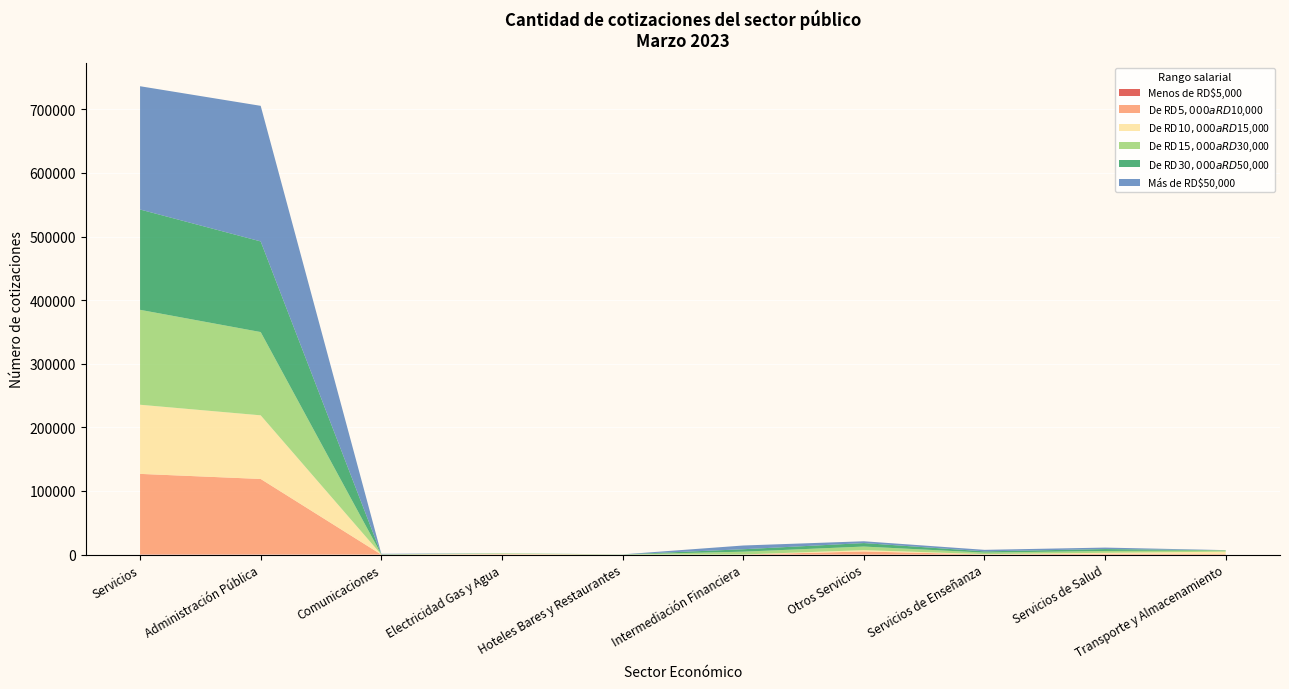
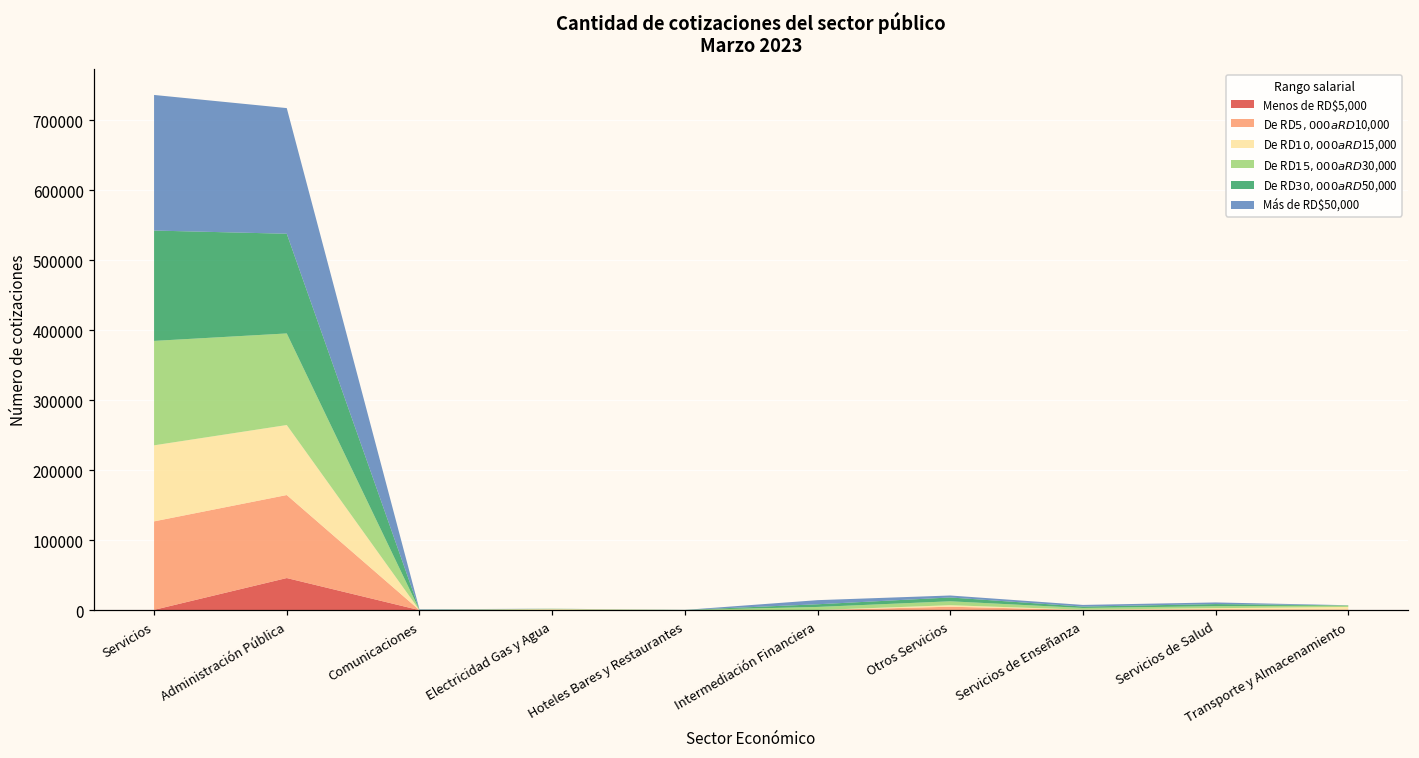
Menos de RD$5,000, Administración Pública: 0 -> 50000
Más de RD$50,000, Administración Pública: 210000 -> 180000
